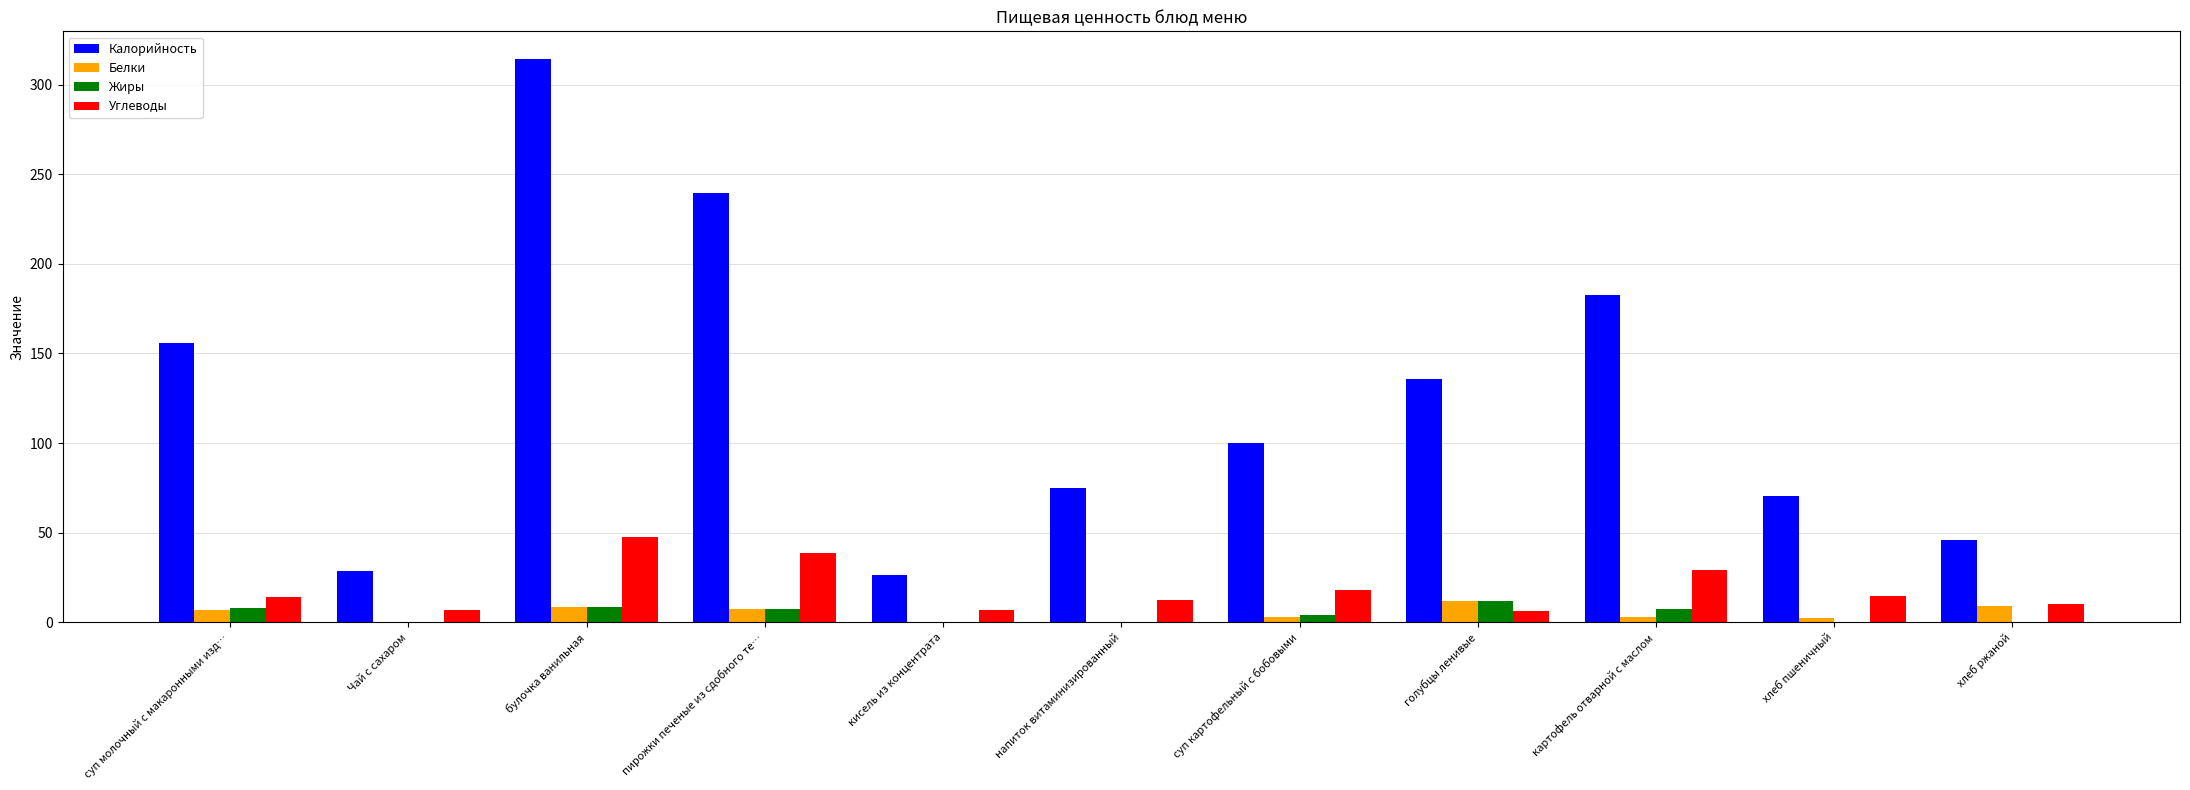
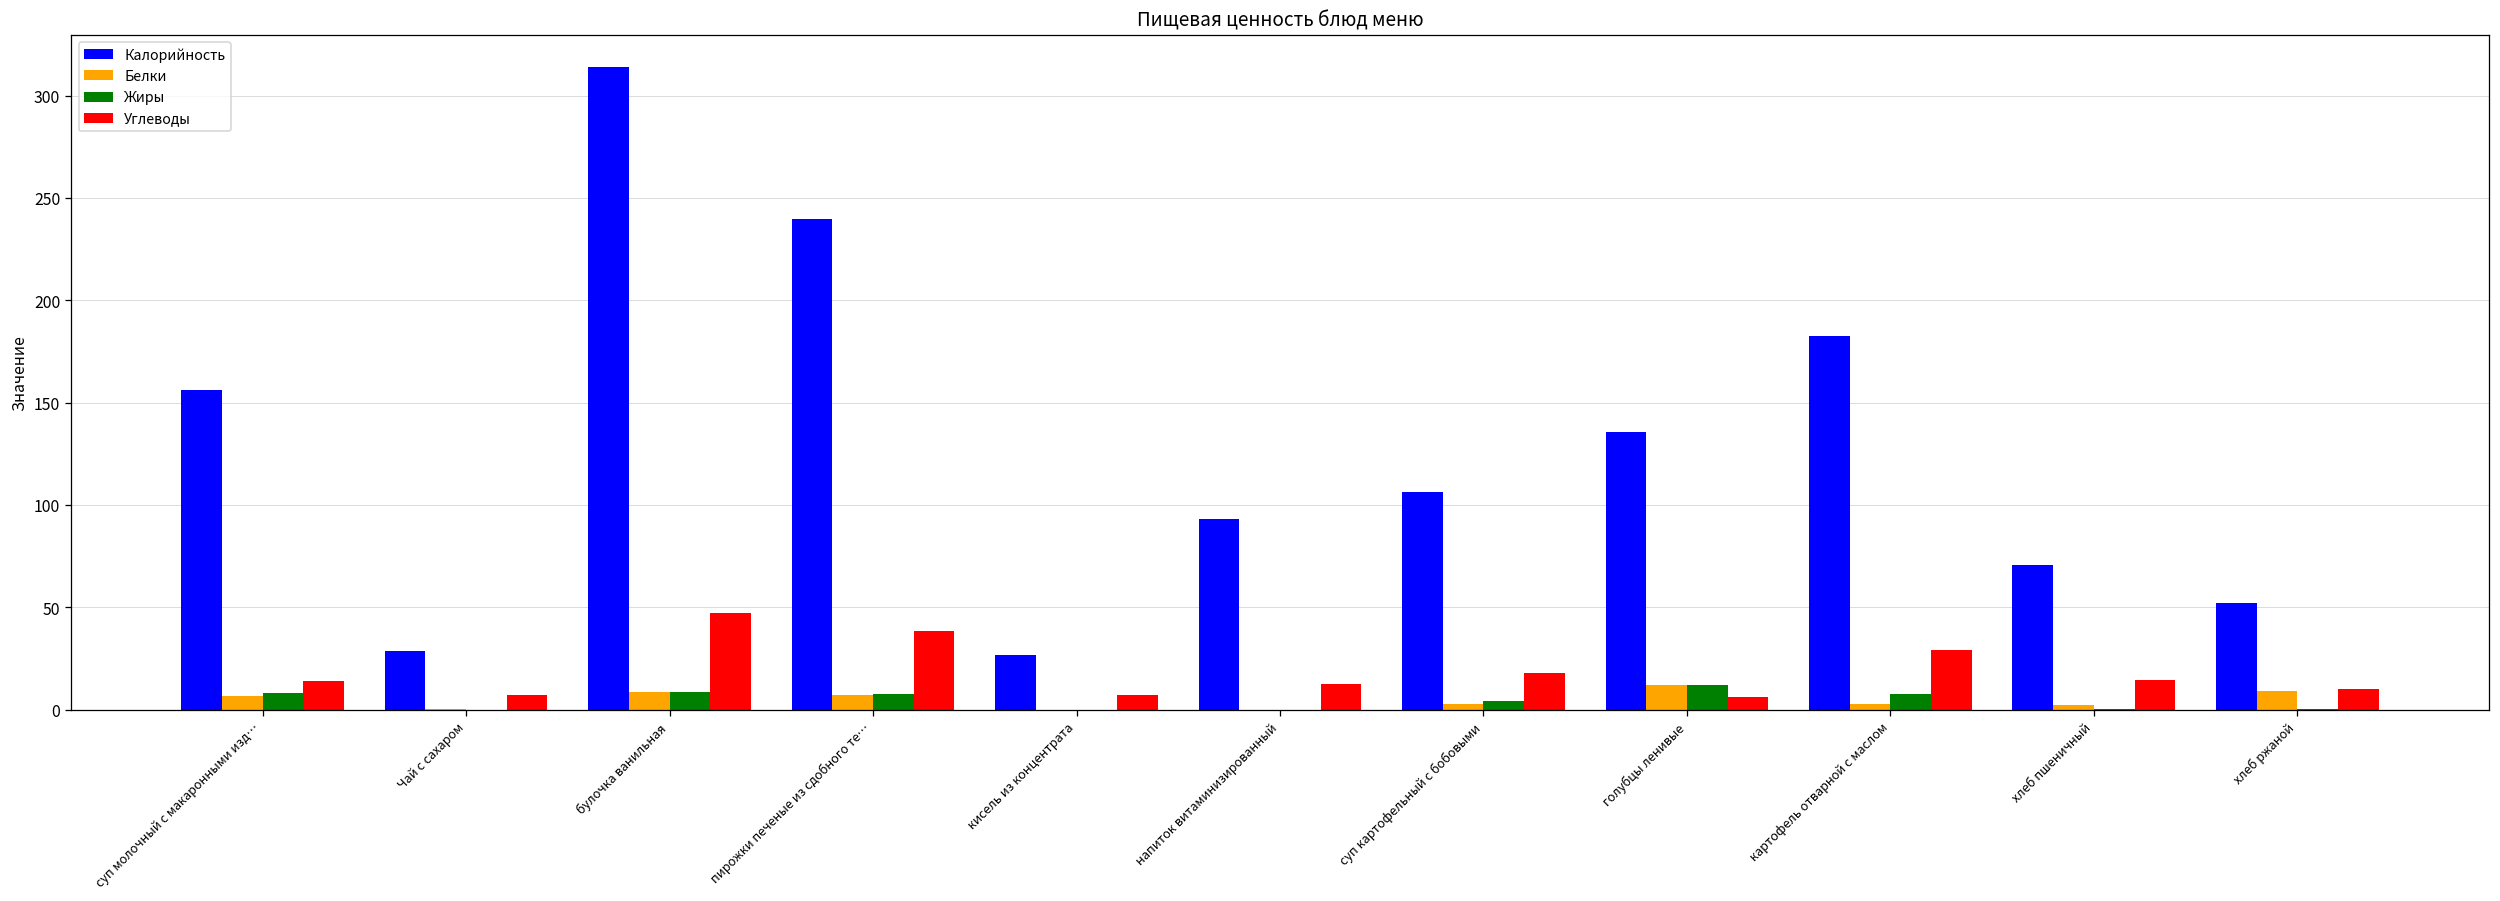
Калорийность, напиток витаминизированный: 75 -> 93
Калорийность, суп картофельный с бобовыми: 100 -> 106
Калорийность, хлеб ржаной: 46 -> 52
